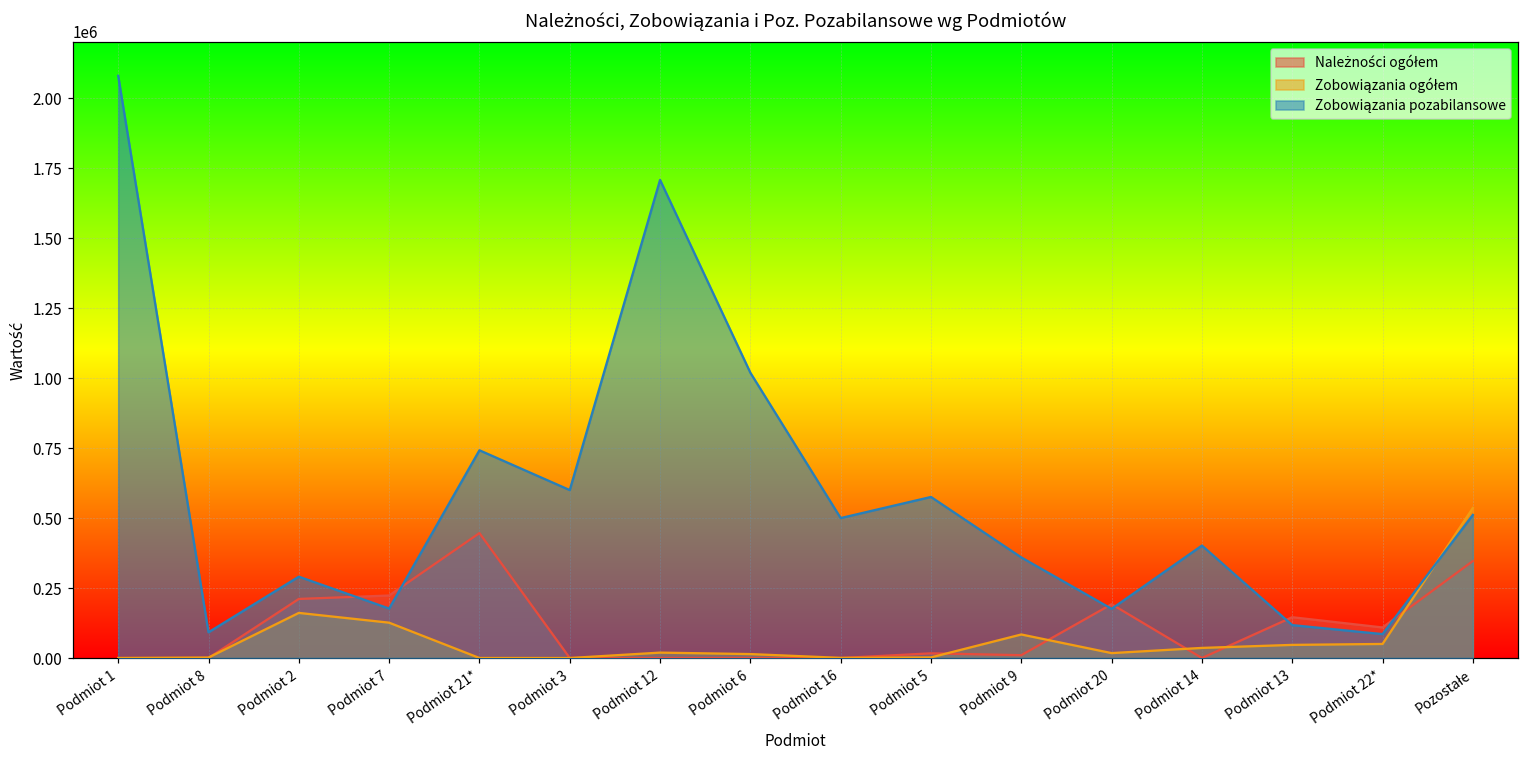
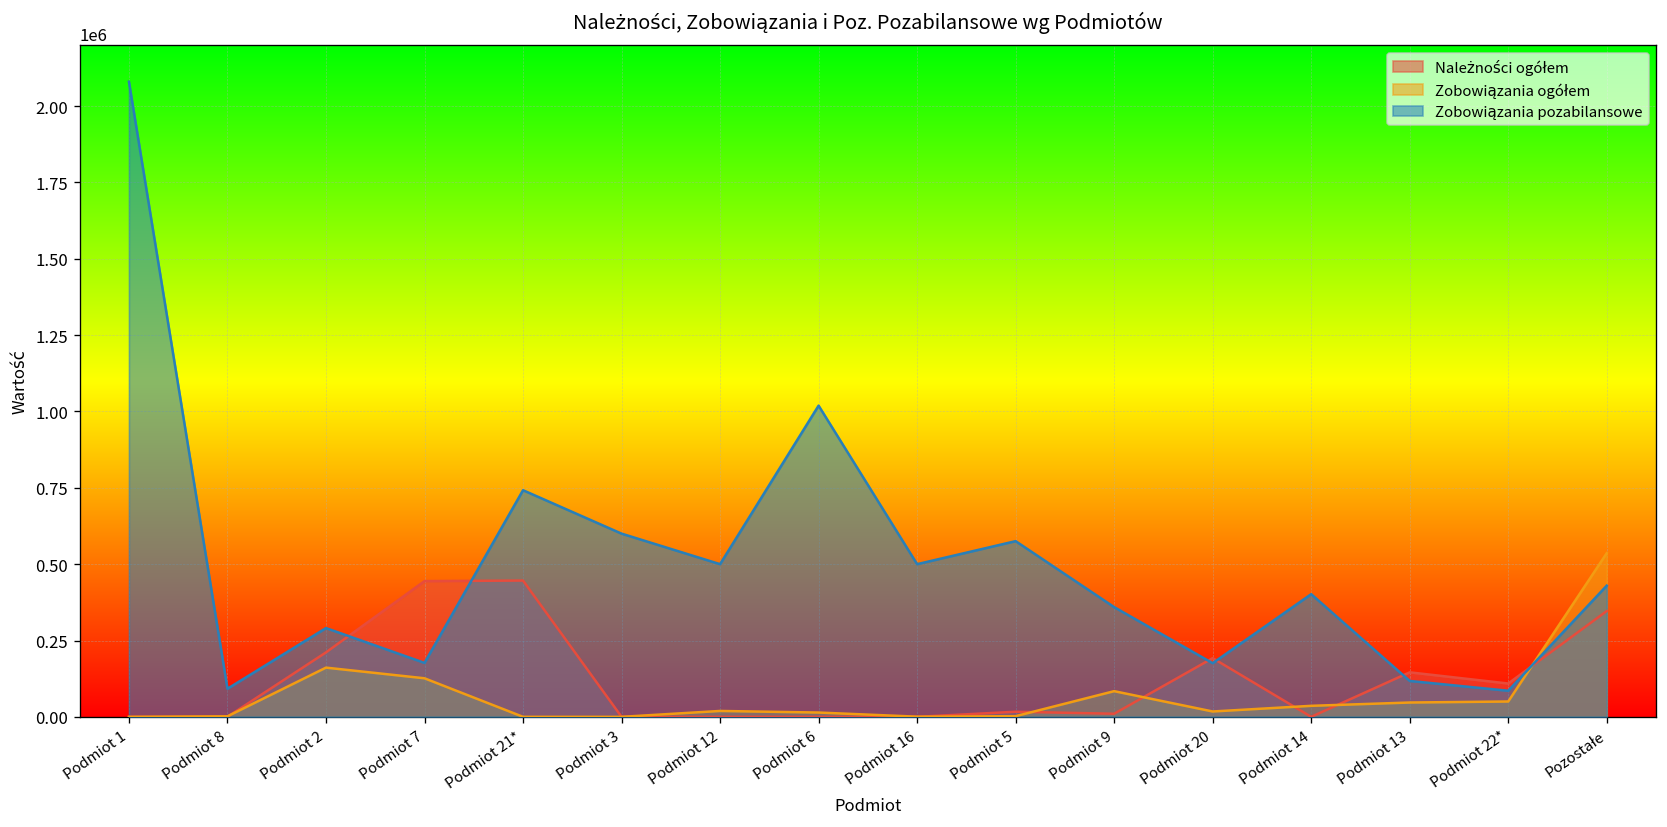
Należności ogółem, Podmiot 7: 220000 -> 440000
Zobowiązania pozabilansowe, Podmiot 12: 1710000 -> 500000
Zobowiązania pozabilansowe, Pozostałe: 510000 -> 430000
